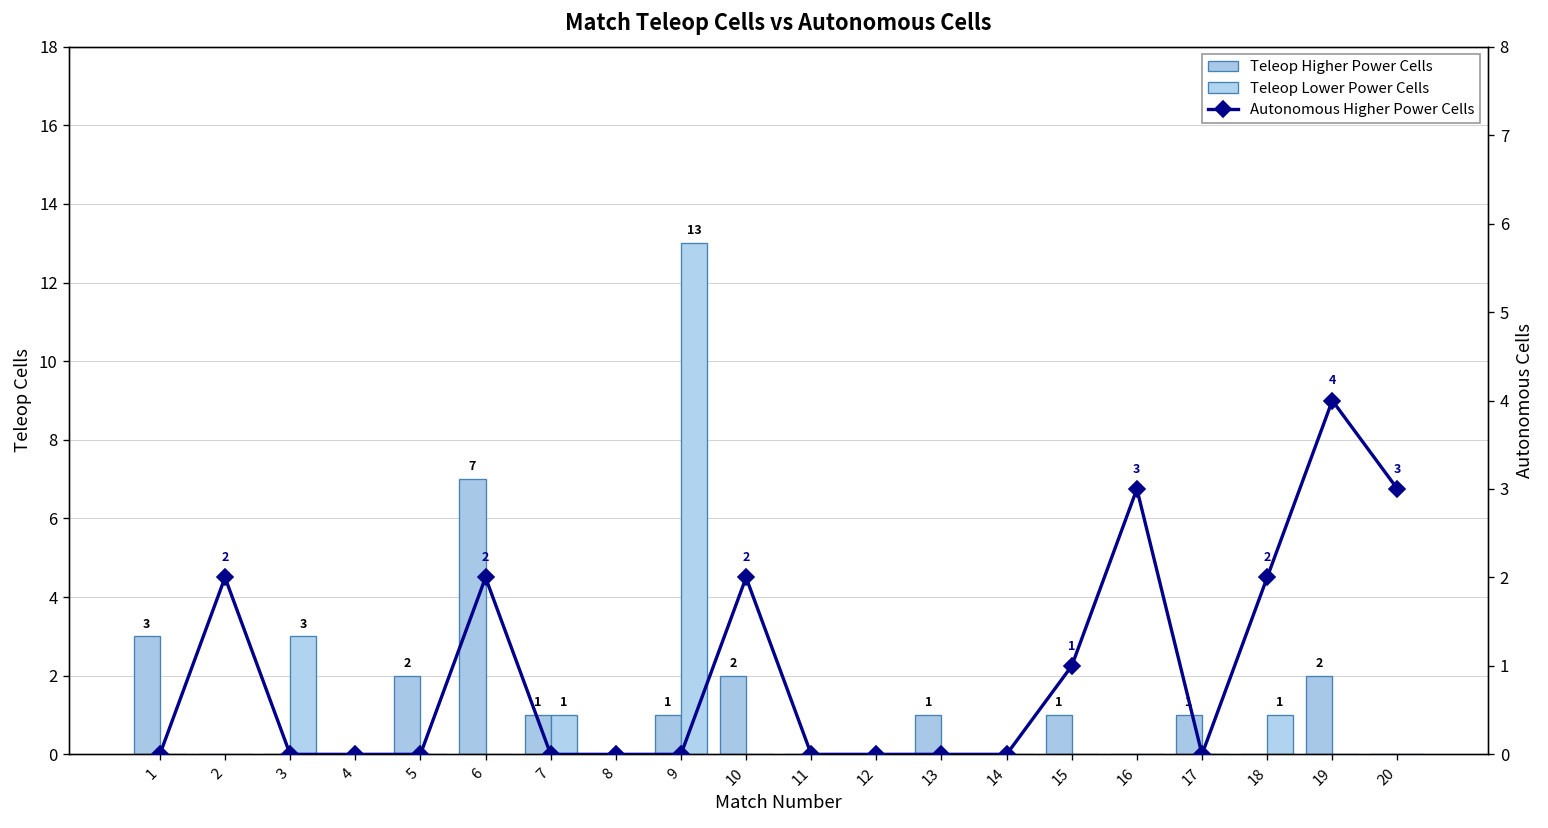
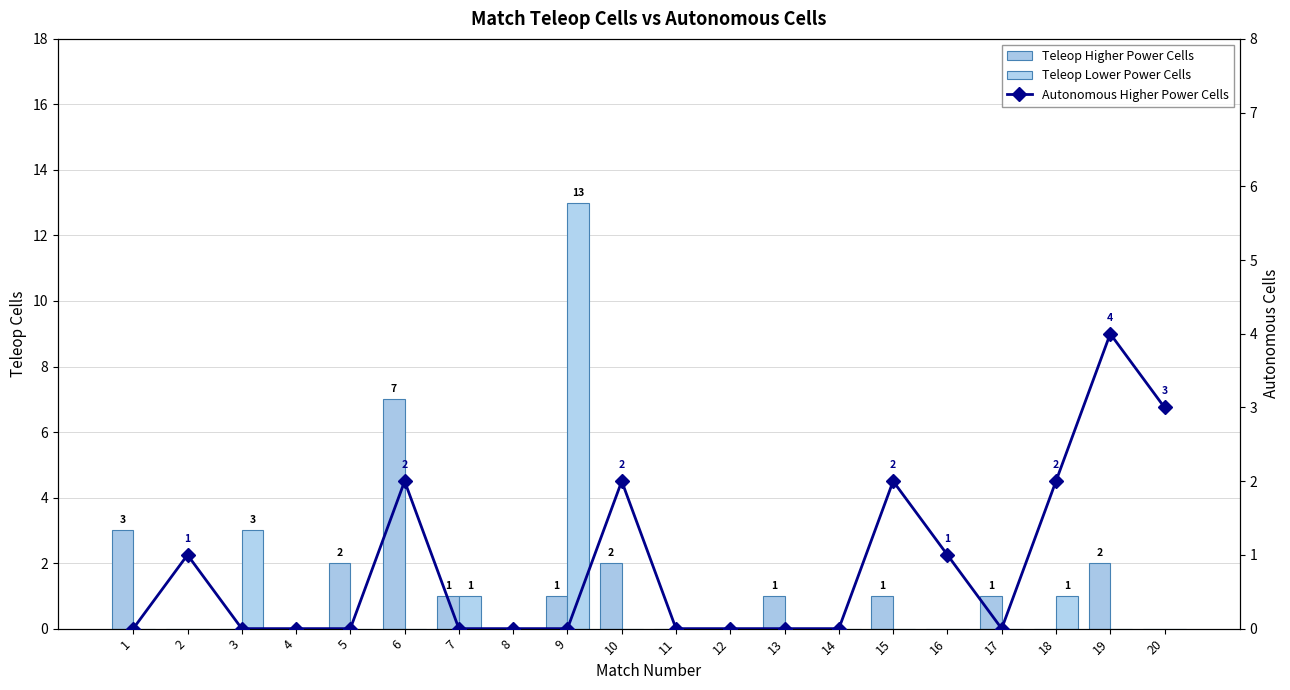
Autonomous Higher Power Cells, 2: 2 -> 1
Autonomous Higher Power Cells, 15: 1 -> 2
Autonomous Higher Power Cells, 16: 3 -> 1
